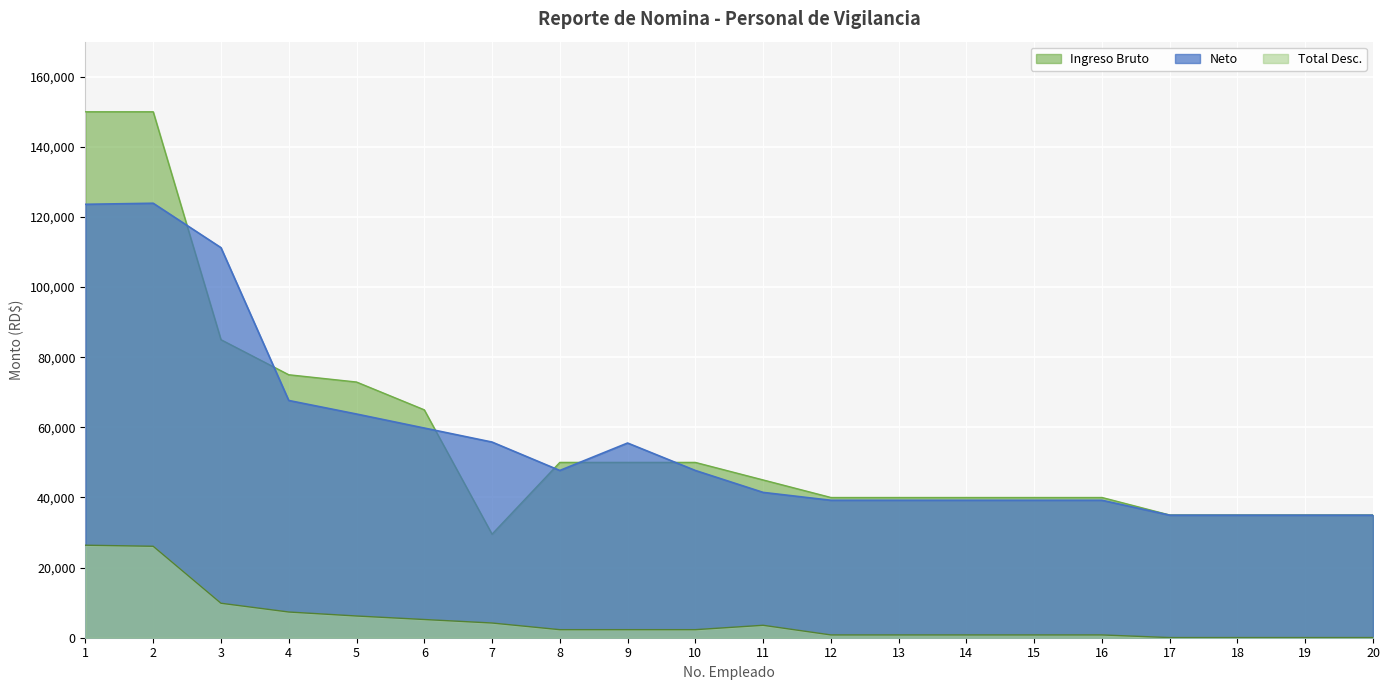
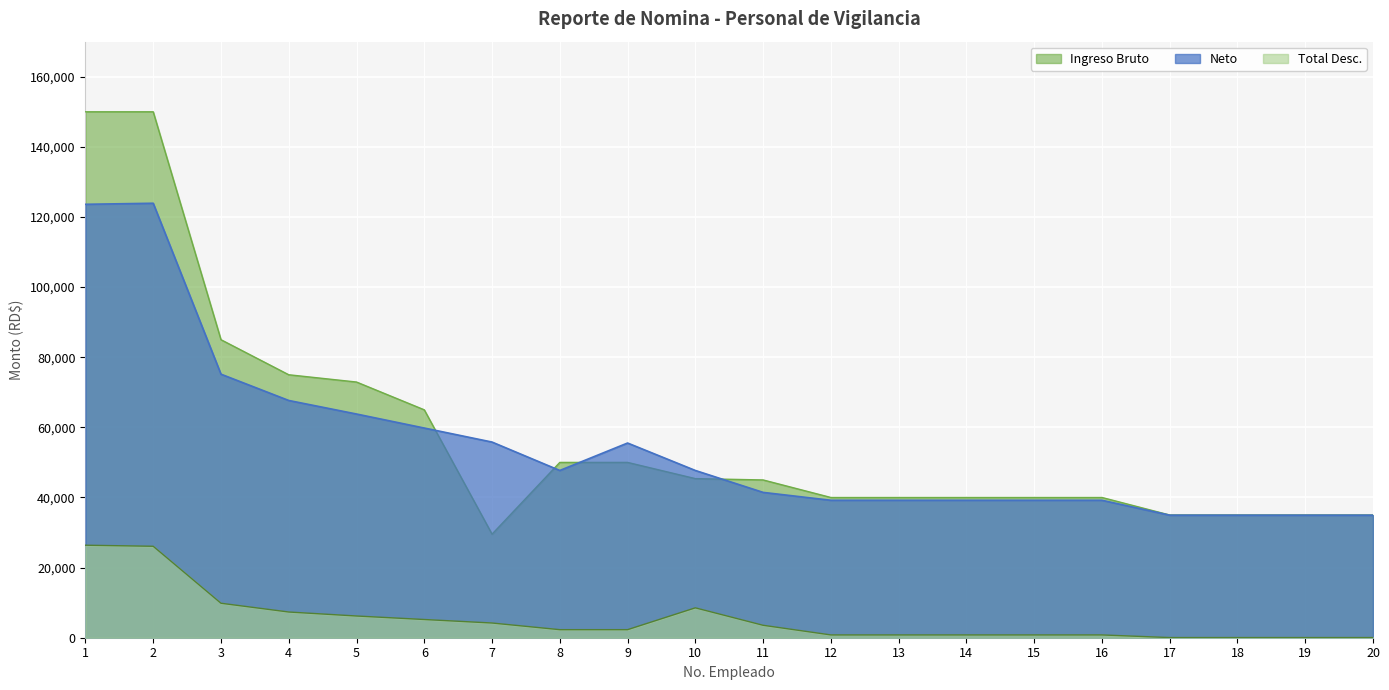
Neto, 3: 111,000 -> 75,000
Ingreso Bruto, 10: 50,000 -> 45,000
Total Desc., 10: 2,000 -> 9,000
